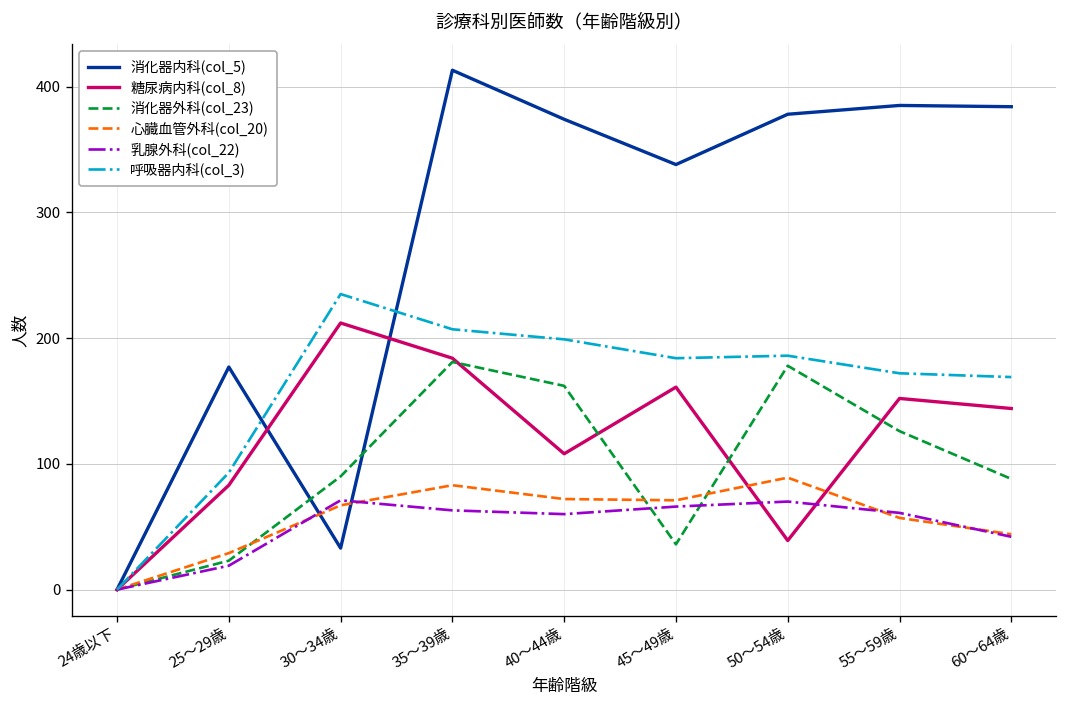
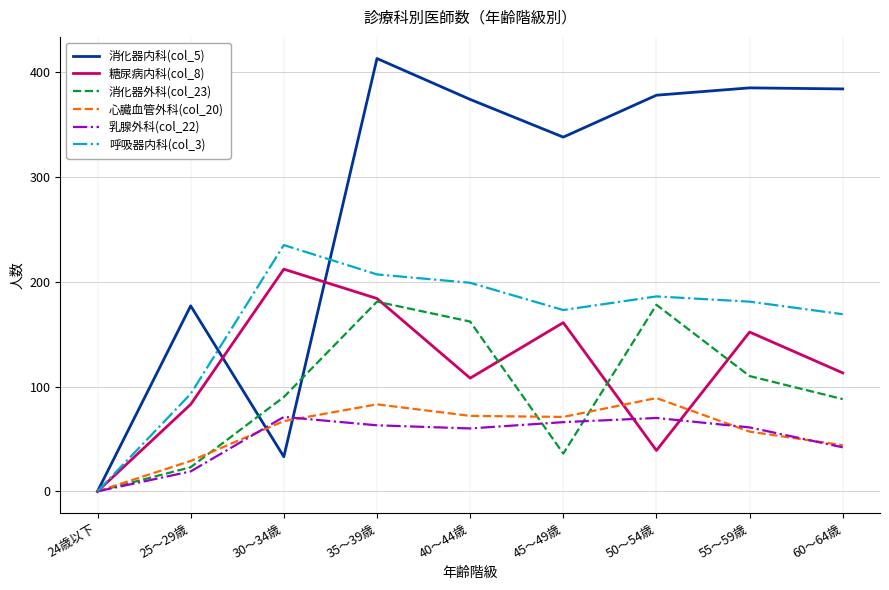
呼吸器内科(col_3), 45～49歳: 184 -> 173
消化器外科(col_23), 55～59歳: 126 -> 110
呼吸器内科(col_3), 55～59歳: 172 -> 181
糖尿病内科(col_8), 60～64歳: 144 -> 113
